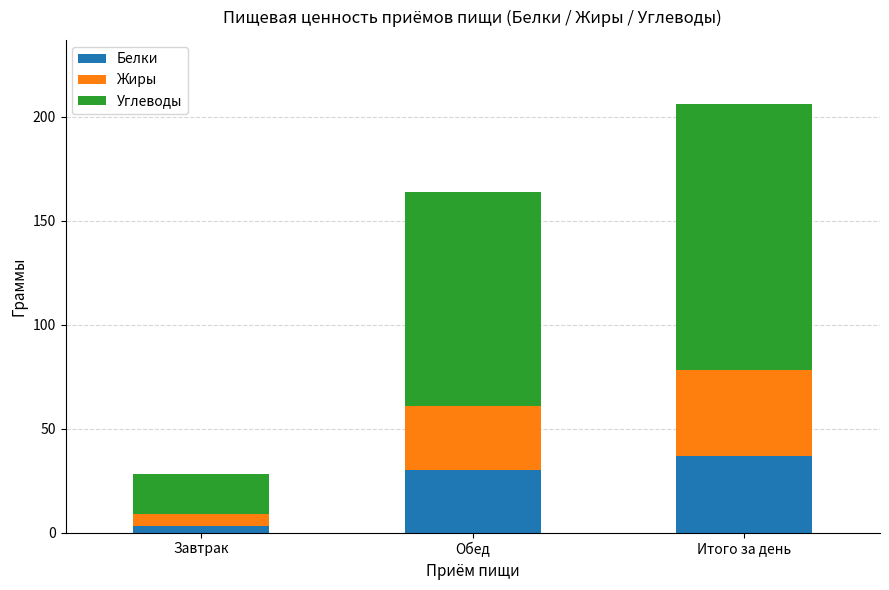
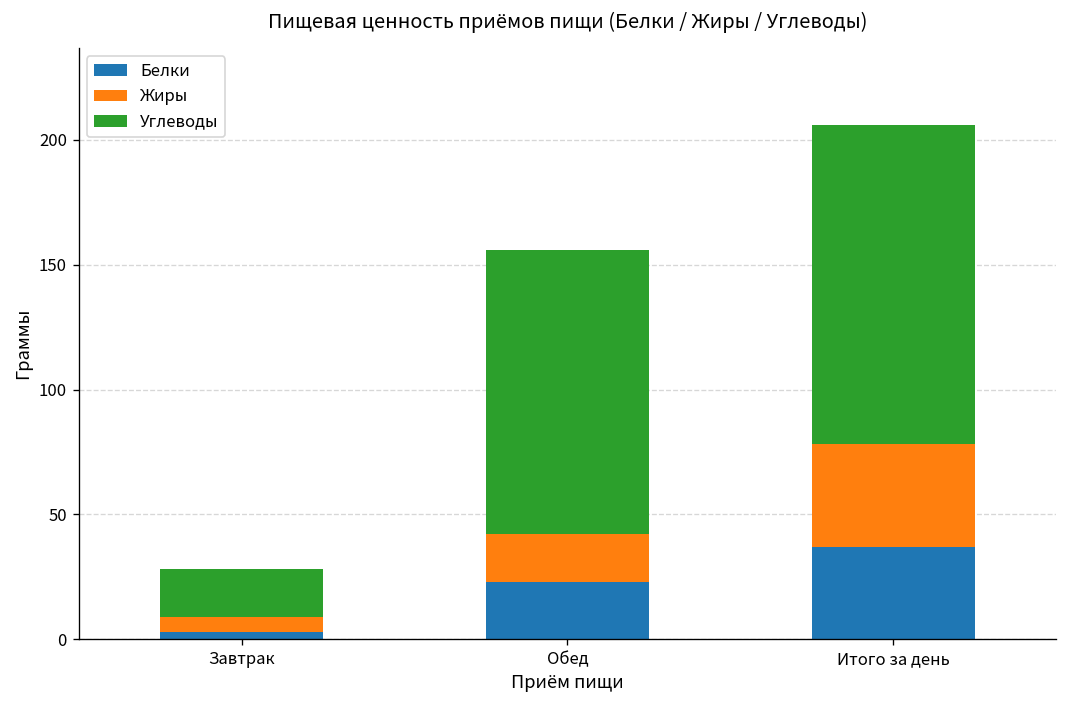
Белки, Обед: 30 -> 23
Жиры, Обед: 31 -> 19
Углеводы, Обед: 103 -> 114
